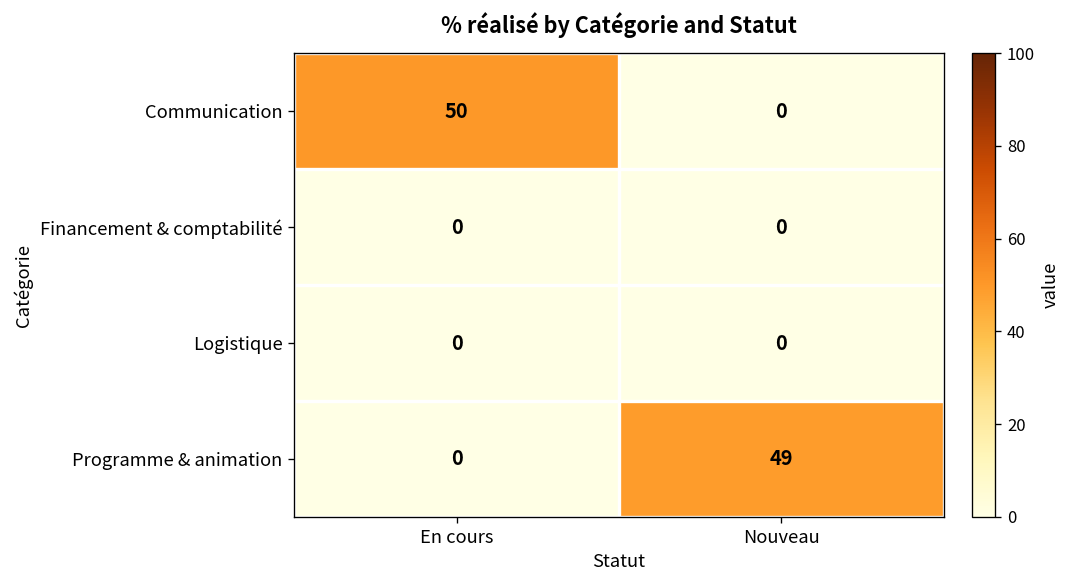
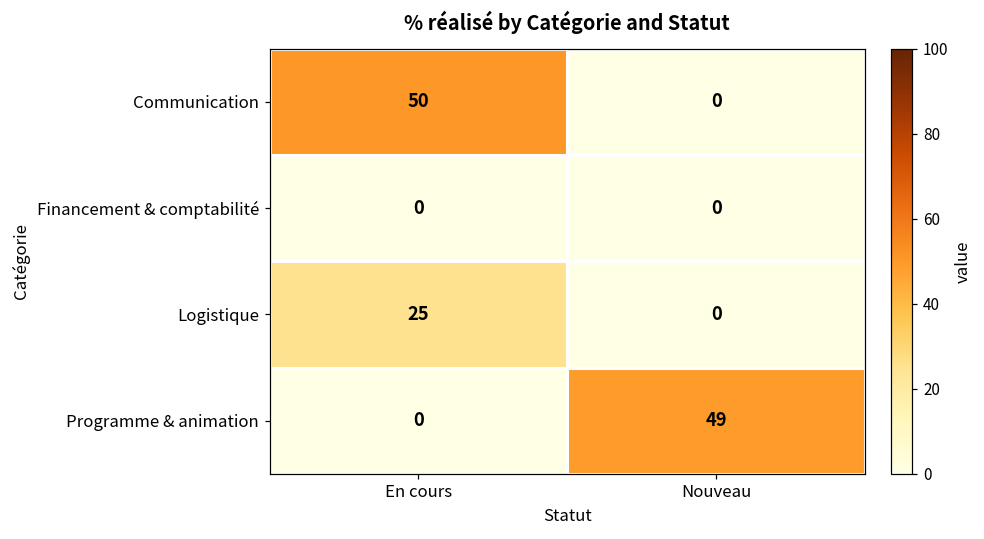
Logistique, En cours: 0 -> 25
